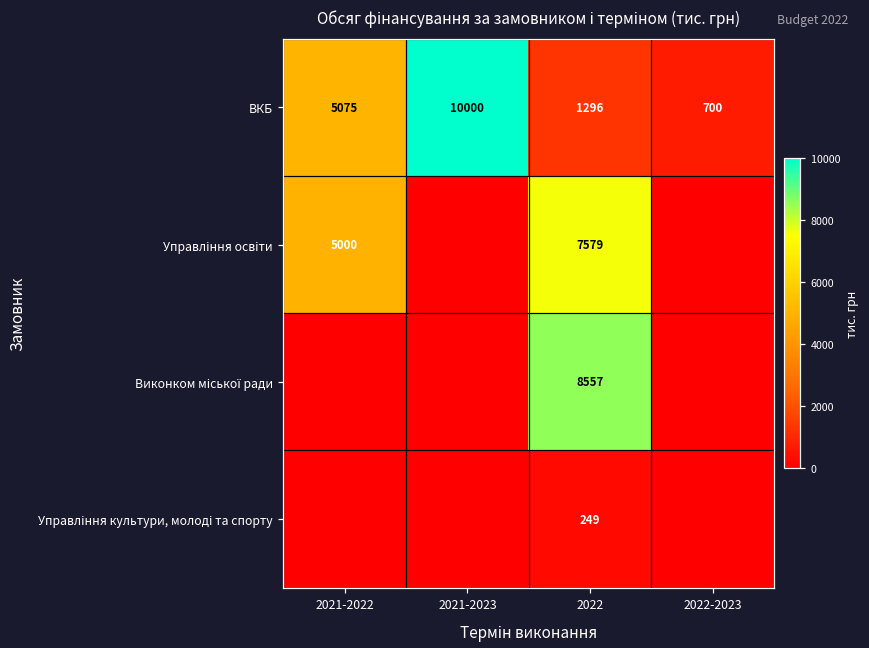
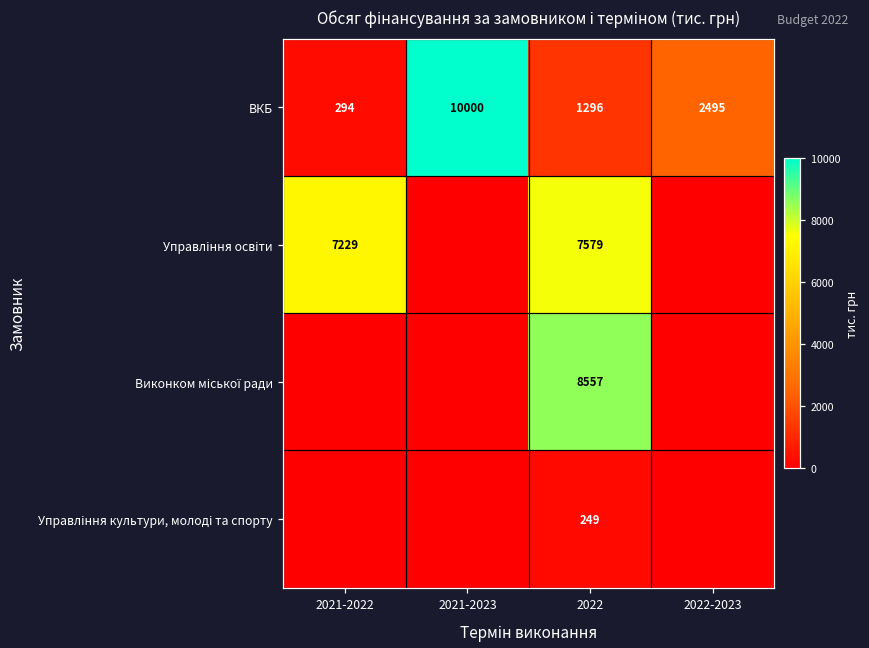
ВКБ, 2021-2022: 5075 -> 294
ВКБ, 2022-2023: 700 -> 2495
Управління освіти, 2021-2022: 5000 -> 7229
